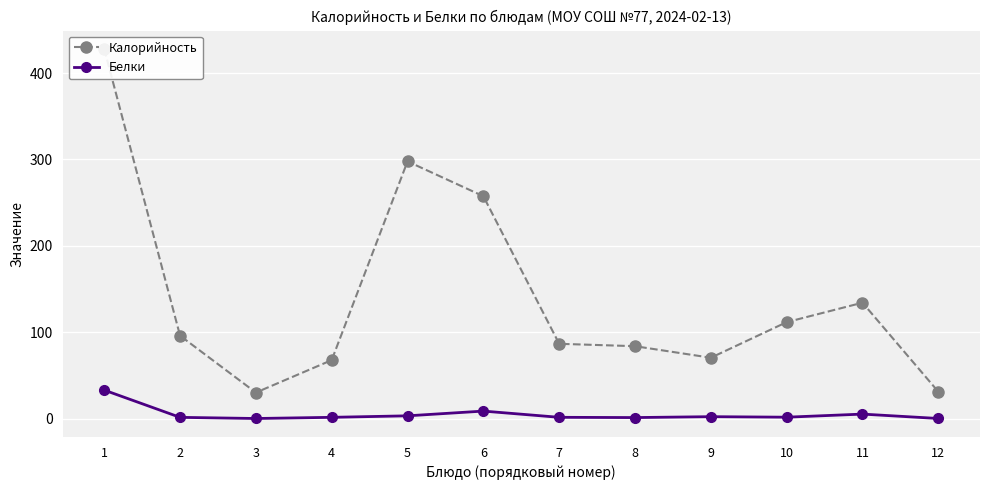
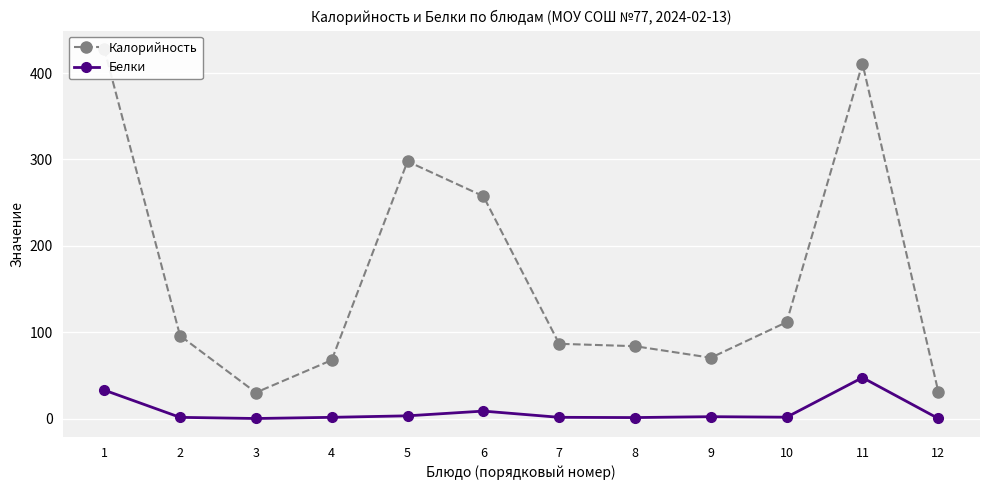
Калорийность, 11: 130 -> 410
Белки, 11: 10 -> 50
